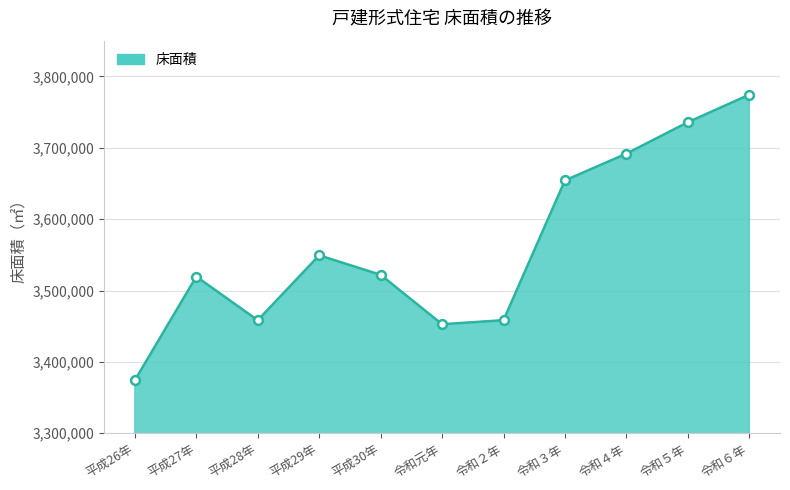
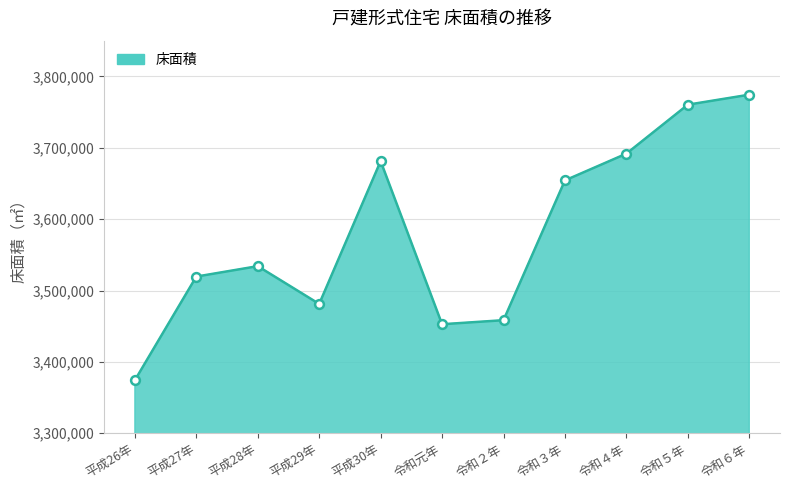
平成28年: 3,460,000 -> 3,530,000
平成29年: 3,550,000 -> 3,480,000
平成30年: 3,520,000 -> 3,680,000
令和５年: 3,740,000 -> 3,760,000
